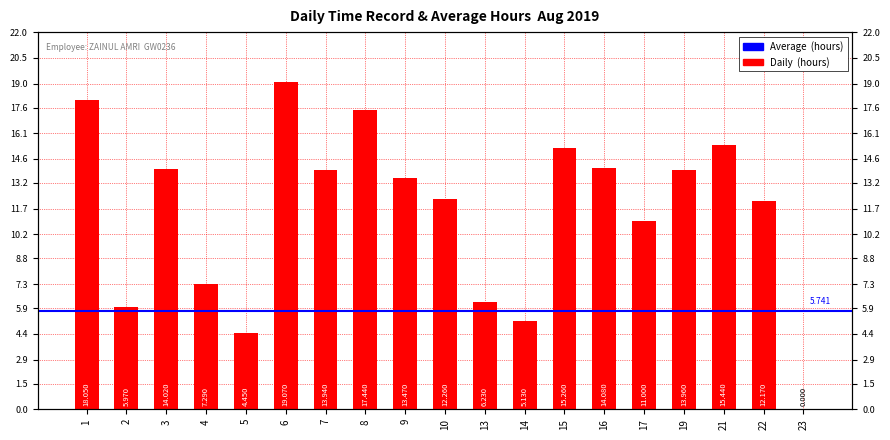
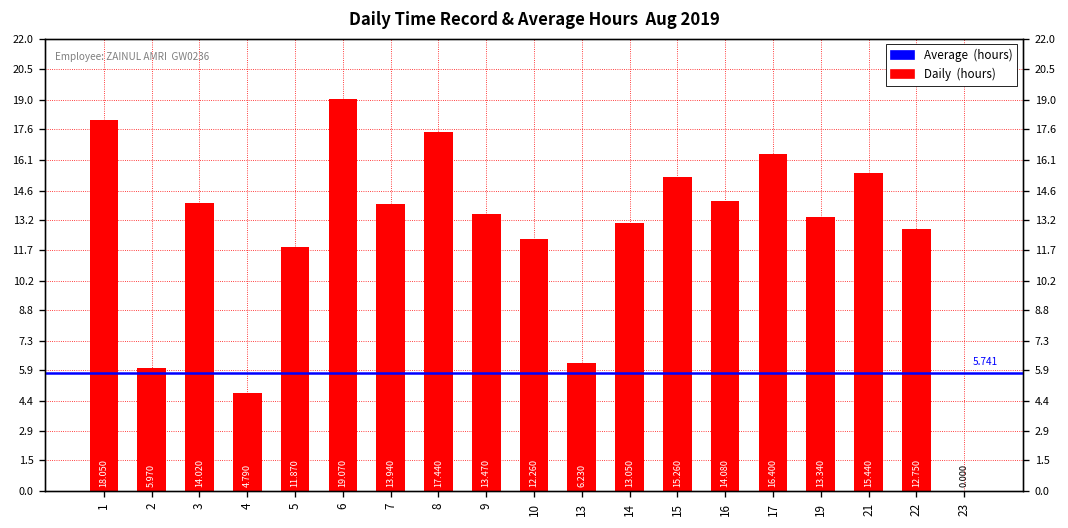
4: 7.290 -> 4.790
5: 4.450 -> 11.870
14: 5.130 -> 13.050
17: 11.000 -> 16.400
19: 13.960 -> 13.340
22: 12.170 -> 12.750
